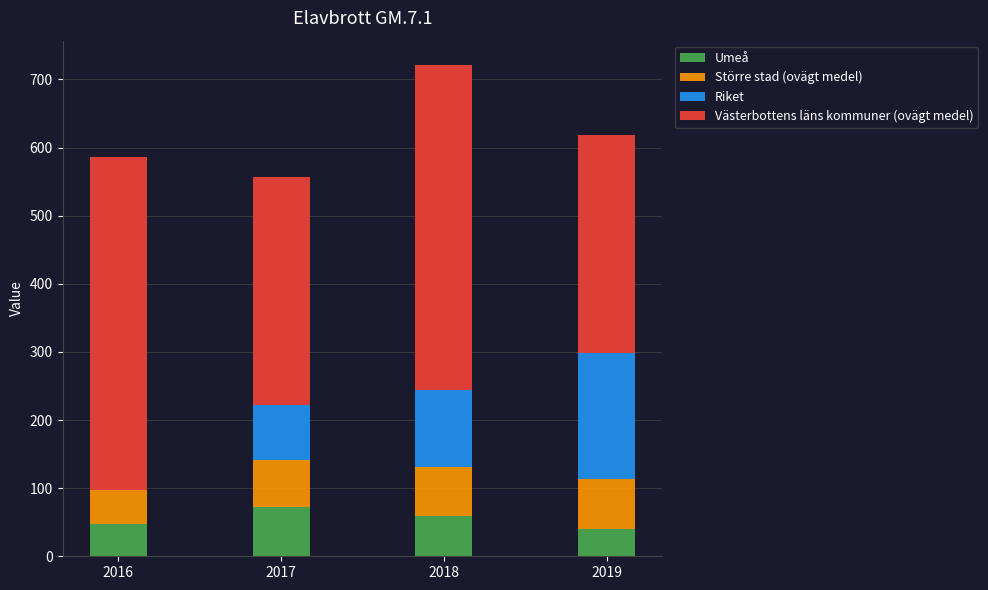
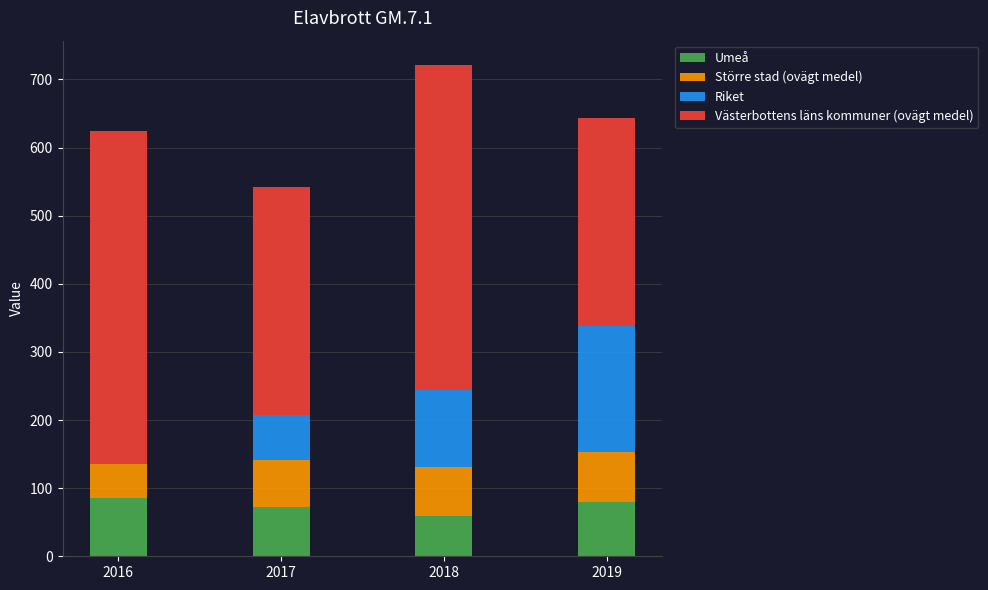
Umeå, 2016: 50 -> 90
Riket, 2017: 80 -> 70
Umeå, 2019: 40 -> 80
Västerbottens läns kommuner (ovägt medel), 2019: 320 -> 300
